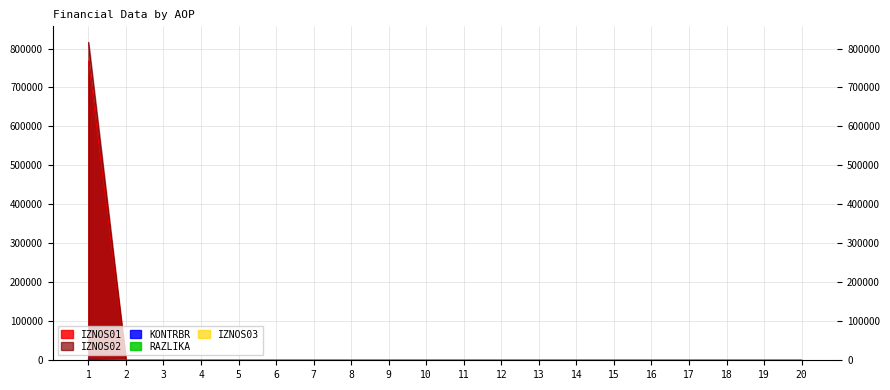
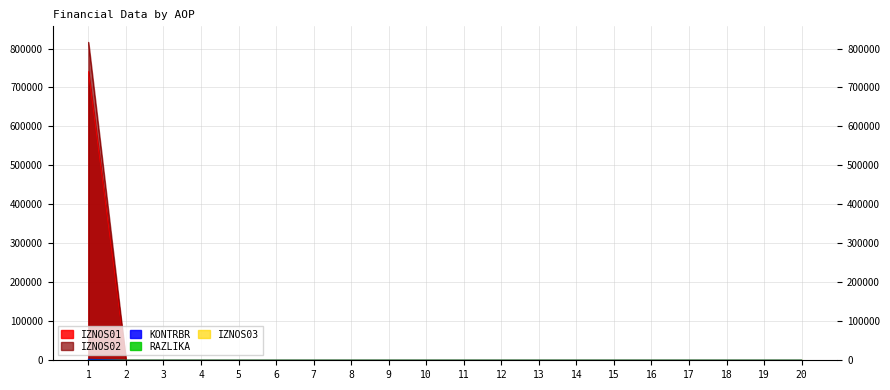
IZNOS01, 1: 770000 -> 740000
